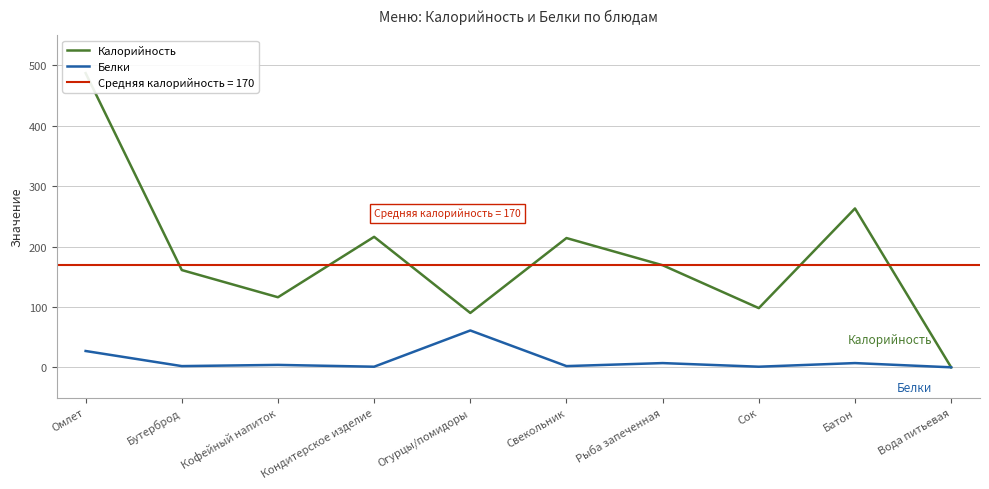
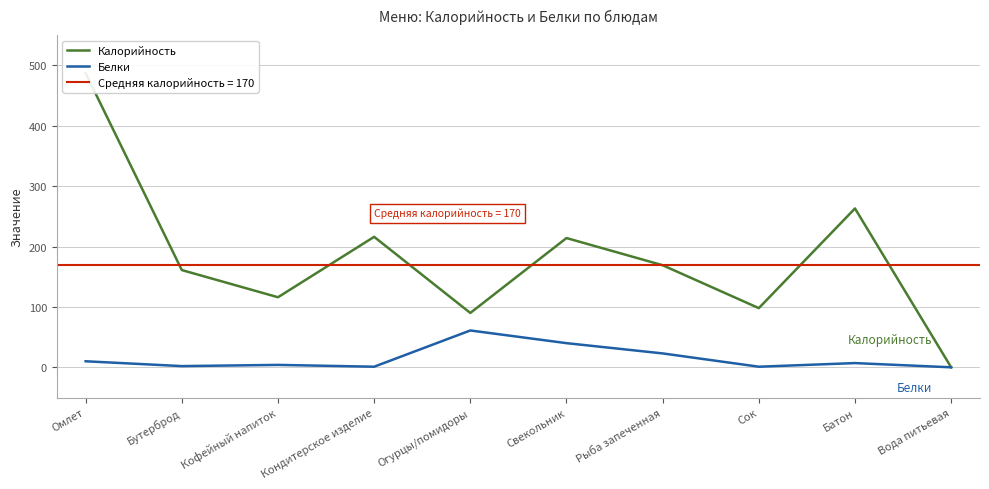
Белки, Омлет: 30 -> 10
Белки, Свекольник: 0 -> 40
Белки, Рыба запеченная: 10 -> 20
